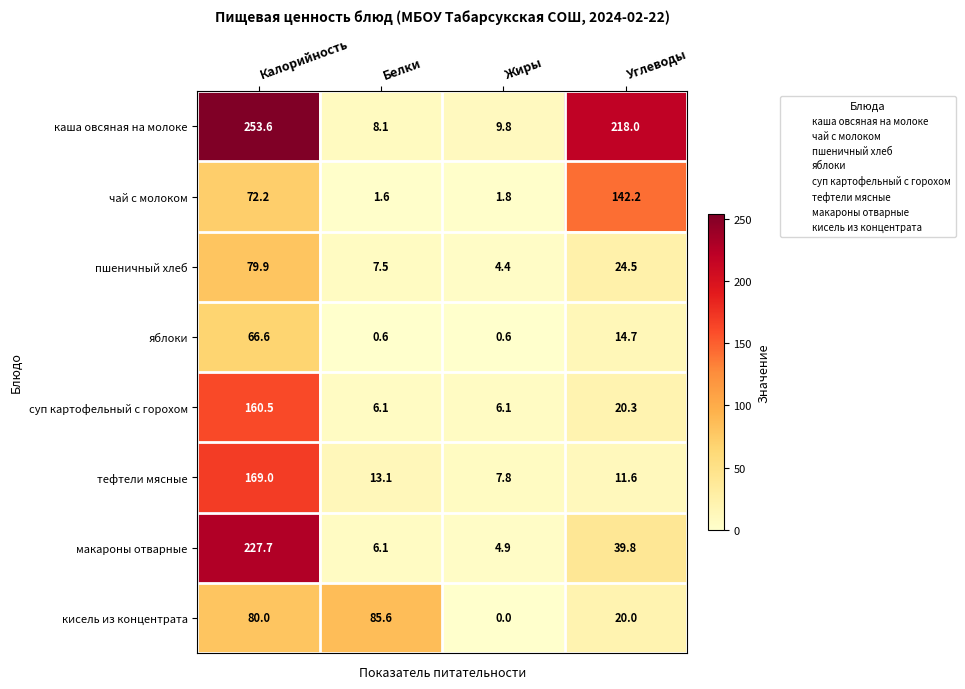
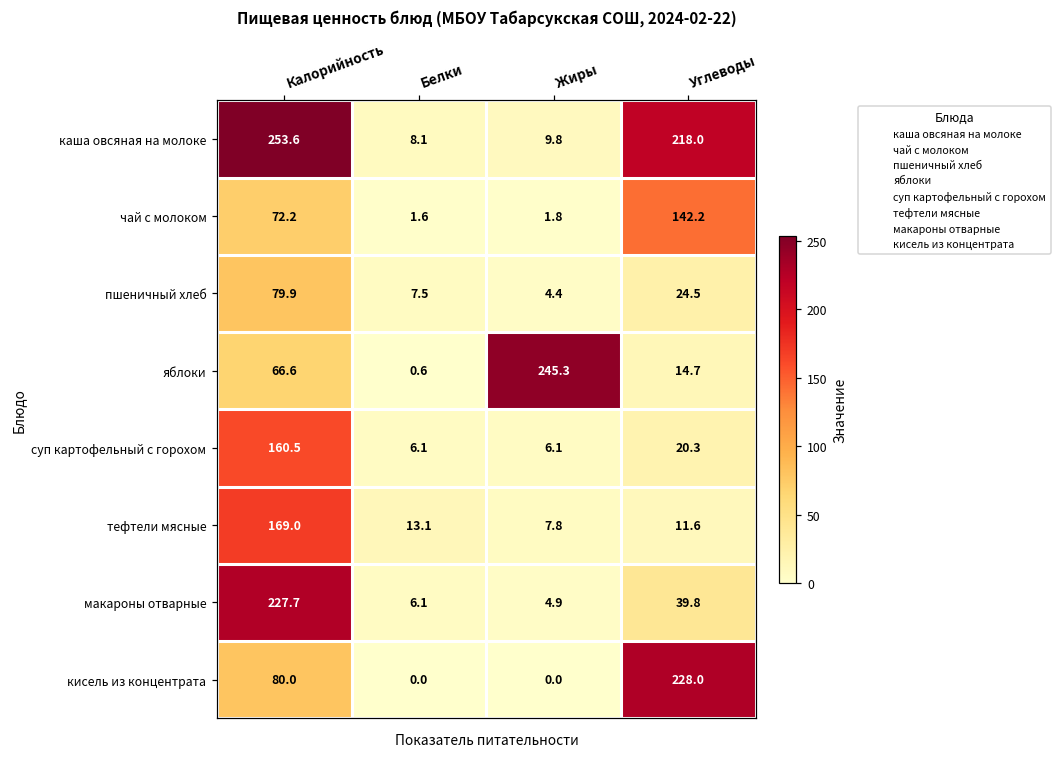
яблоки, Жиры: 0.6 -> 245.3
кисель из концентрата, Белки: 85.6 -> 0.0
кисель из концентрата, Углеводы: 20.0 -> 228.0
